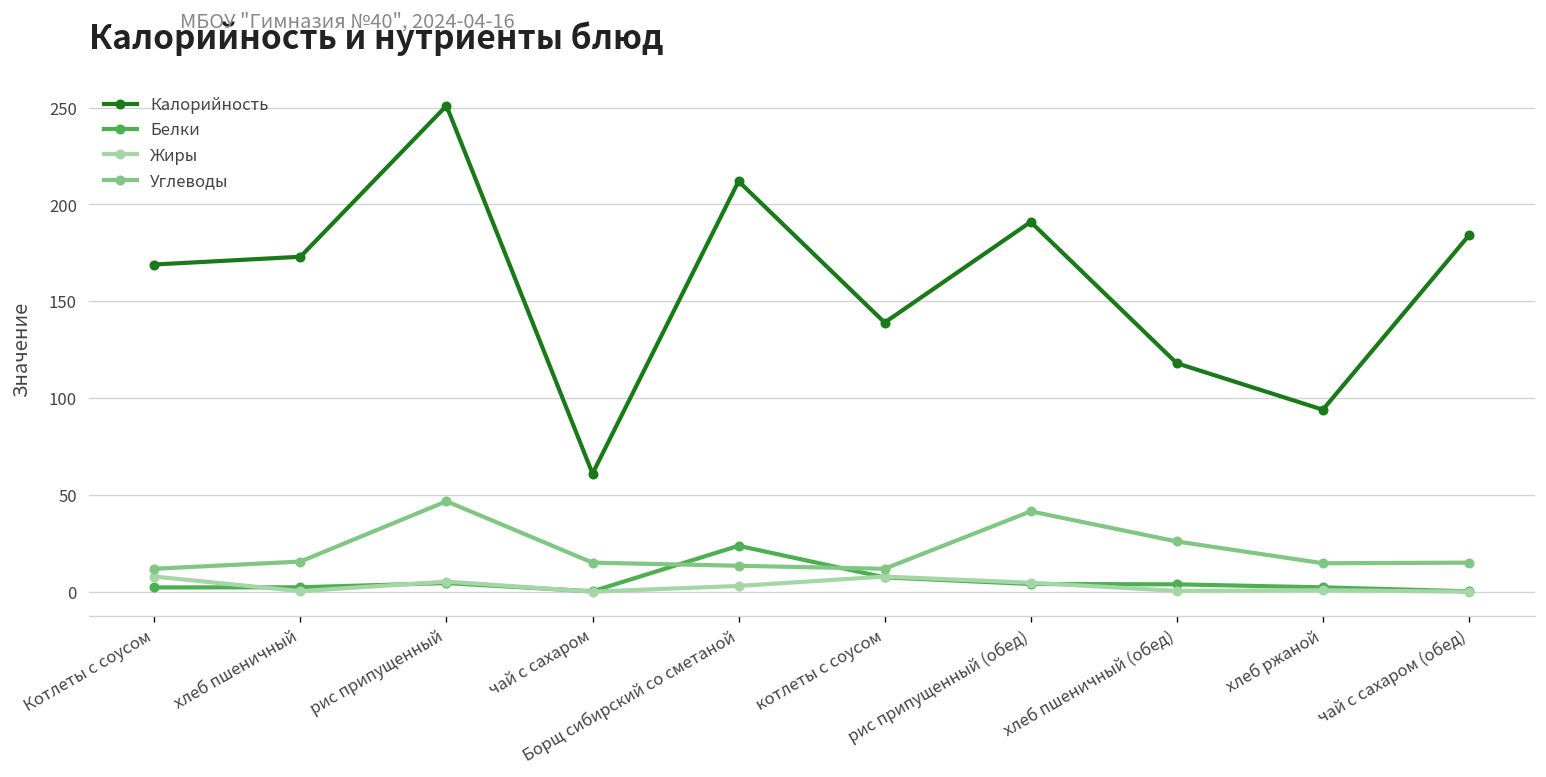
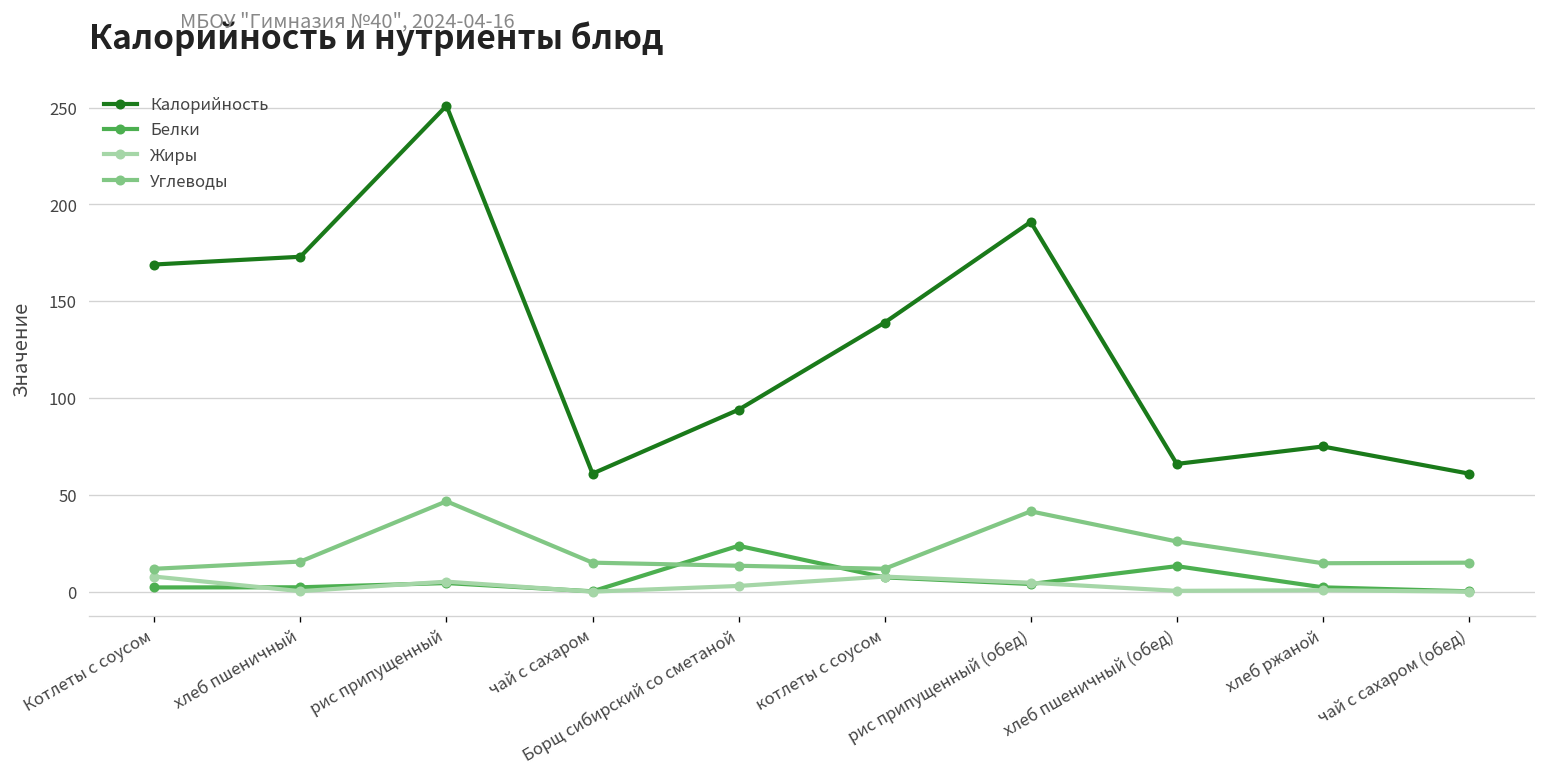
Калорийность, Борщ сибирский со сметаной: 212 -> 94
Калорийность, хлеб пшеничный (обед): 118 -> 66
Белки, хлеб пшеничный (обед): 4 -> 13
Калорийность, хлеб ржаной: 94 -> 75
Калорийность, чай с сахаром (обед): 184 -> 61
